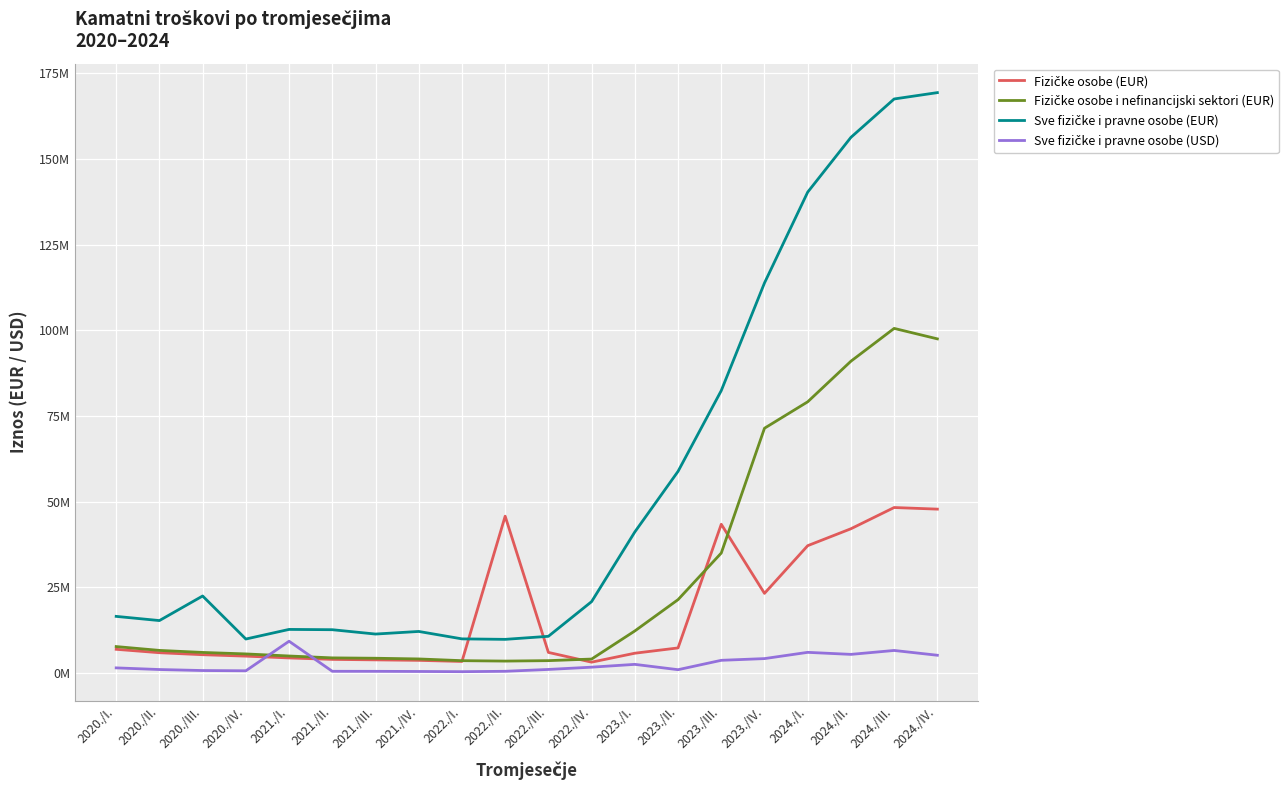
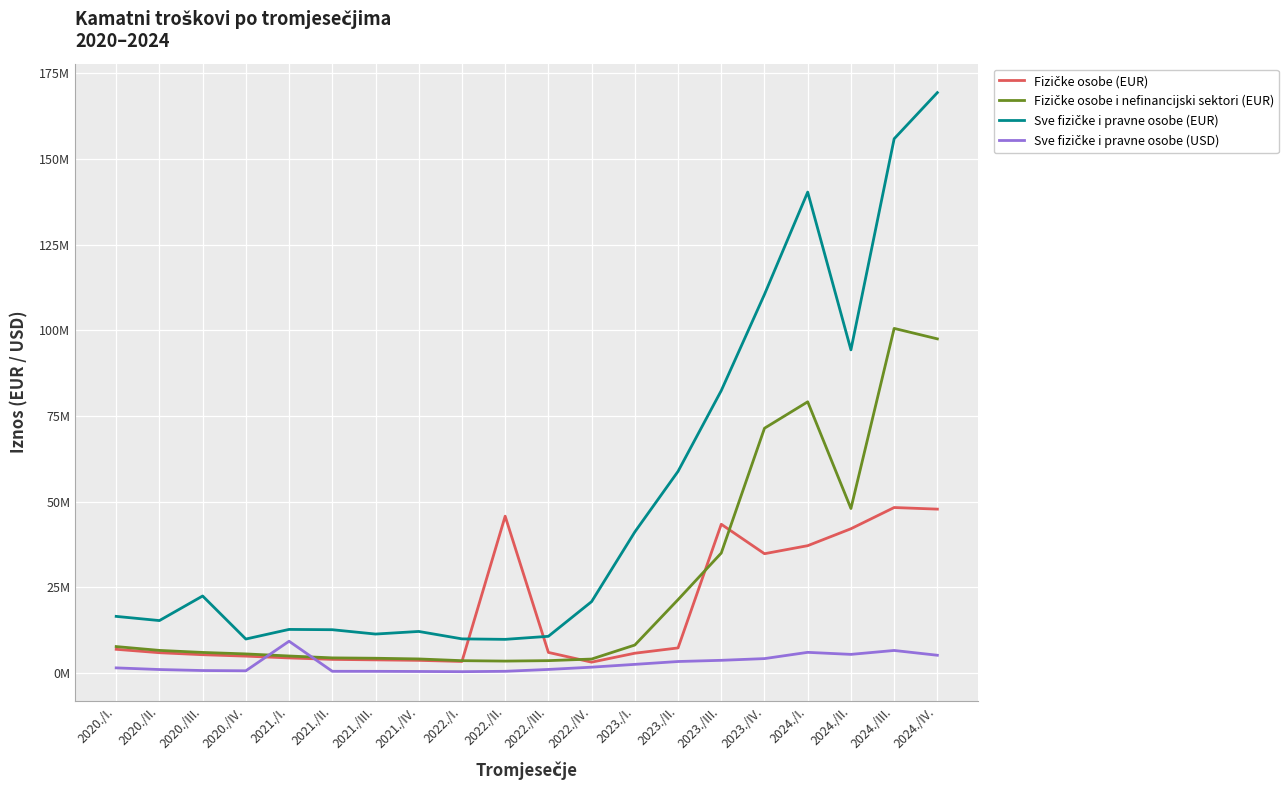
Fizičke osobe i nefinancijski sektori (EUR), 2023./I.: 12000000 -> 8000000
Sve fizičke i pravne osobe (USD), 2023./II.: 1000000 -> 3000000
Fizičke osobe (EUR), 2023./IV.: 23000000 -> 35000000
Sve fizičke i pravne osobe (EUR), 2023./IV.: 114000000 -> 111000000
Fizičke osobe i nefinancijski sektori (EUR), 2024./II.: 91000000 -> 48000000
Sve fizičke i pravne osobe (EUR), 2024./II.: 156000000 -> 94000000
Sve fizičke i pravne osobe (EUR), 2024./III.: 168000000 -> 156000000
